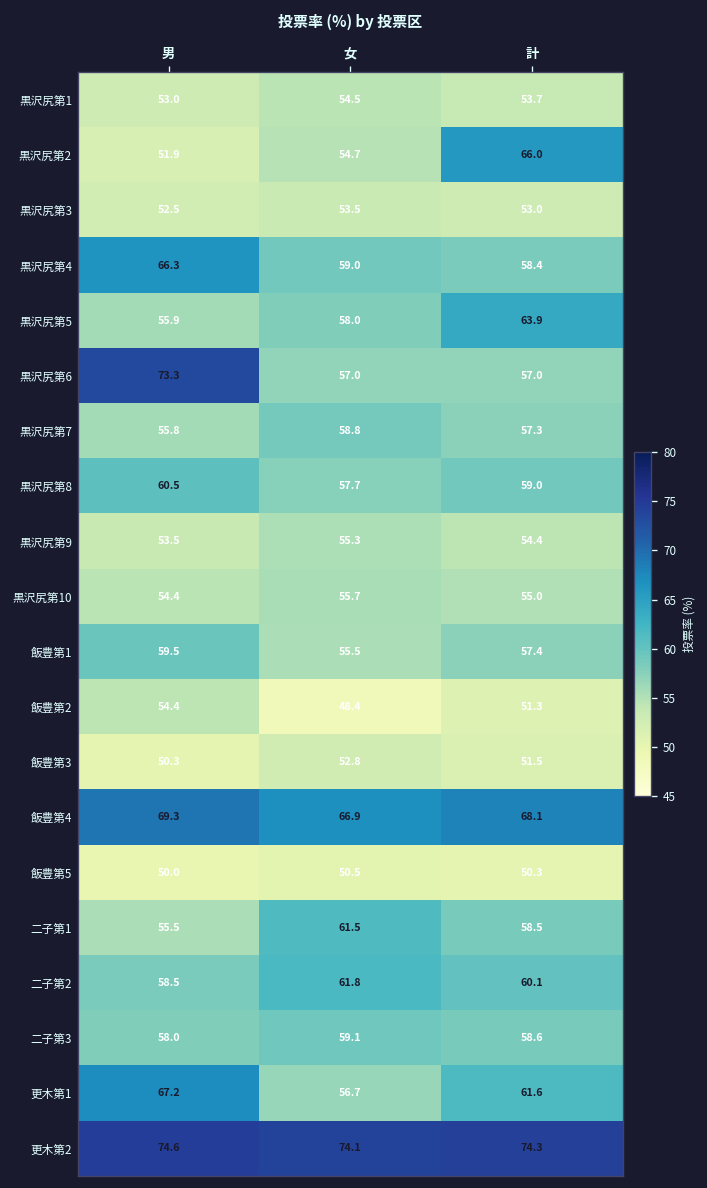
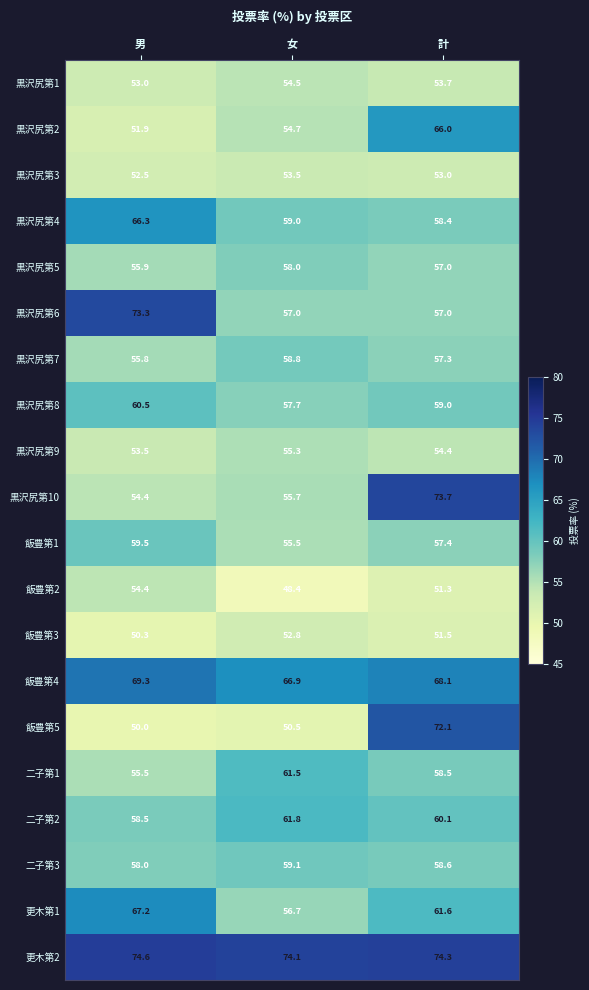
黒沢尻第5, 計: 63.9 -> 57.0
黒沢尻第10, 計: 55.0 -> 73.7
飯豊第5, 計: 50.3 -> 72.1
